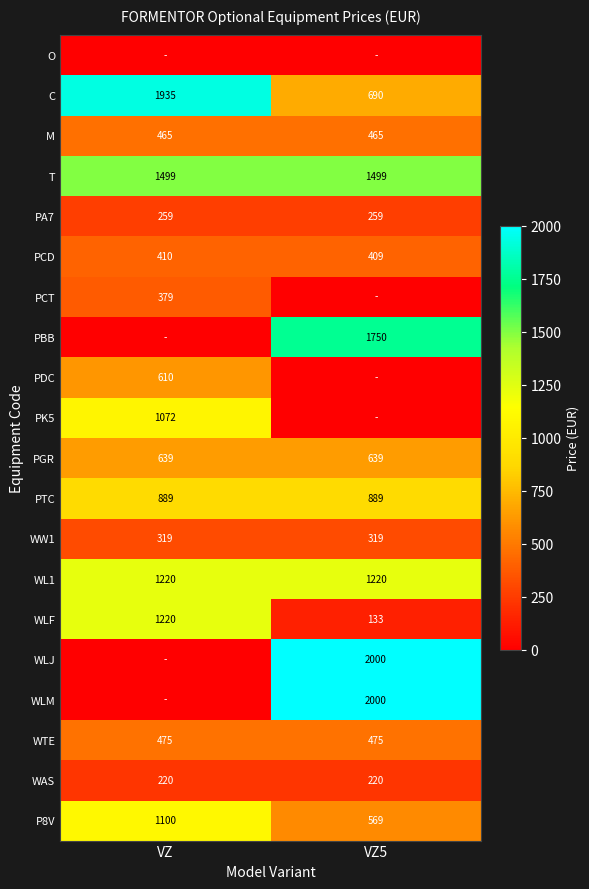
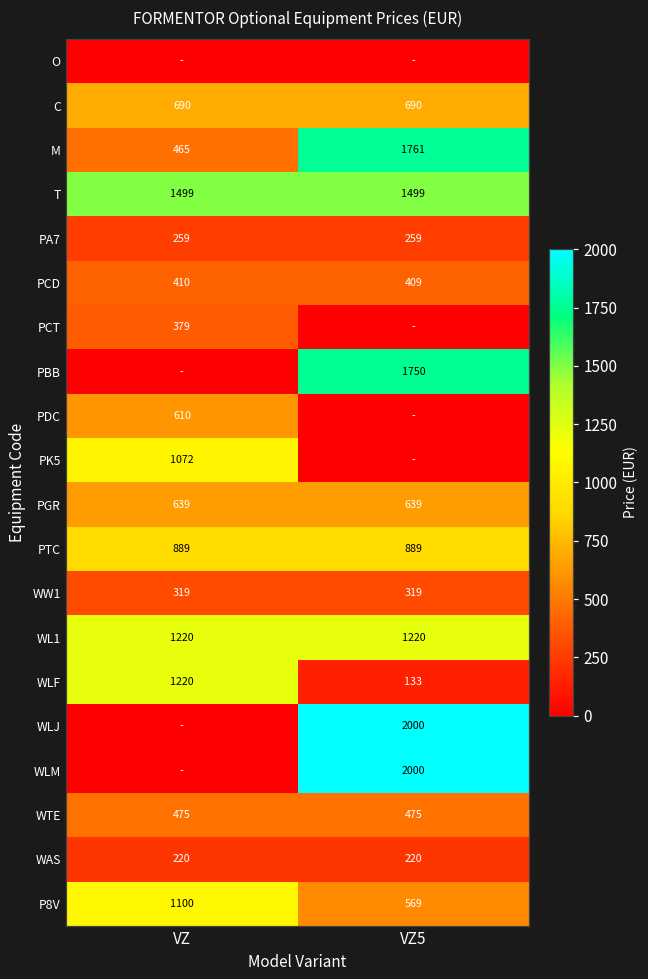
C, VZ: 1935 -> 690
M, VZ5: 465 -> 1761
